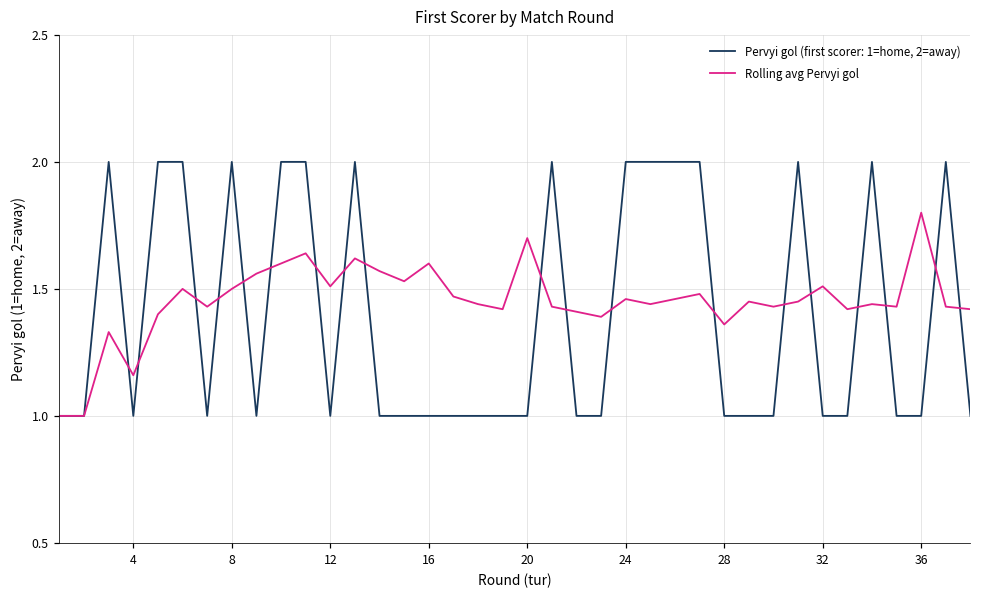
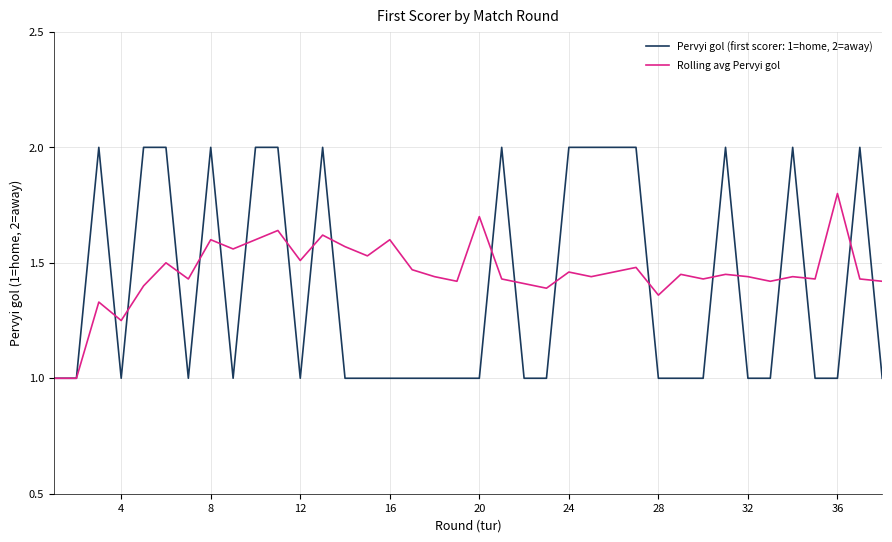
Rolling avg Pervyi gol, 4: 1.16 -> 1.25
Rolling avg Pervyi gol, 8: 1.5 -> 1.6
Rolling avg Pervyi gol, 32: 1.51 -> 1.44
